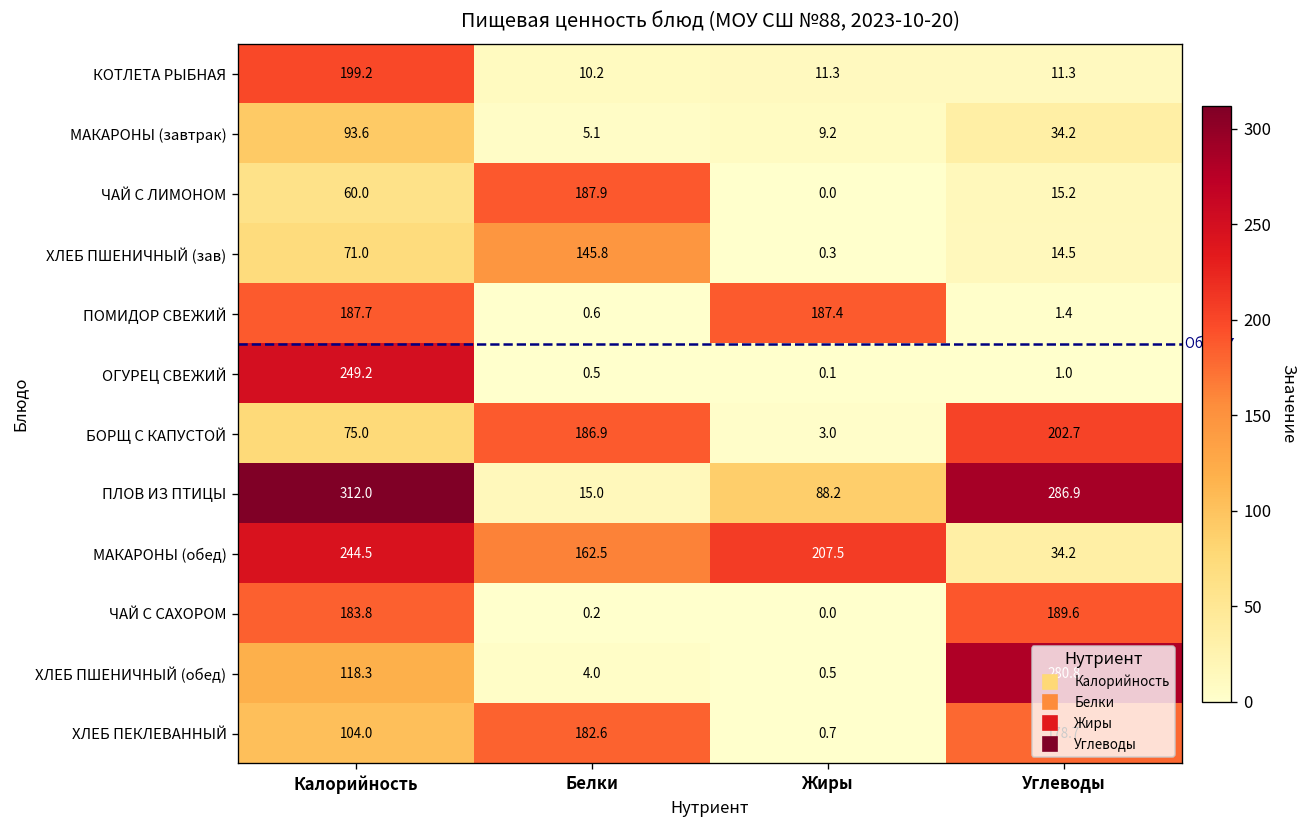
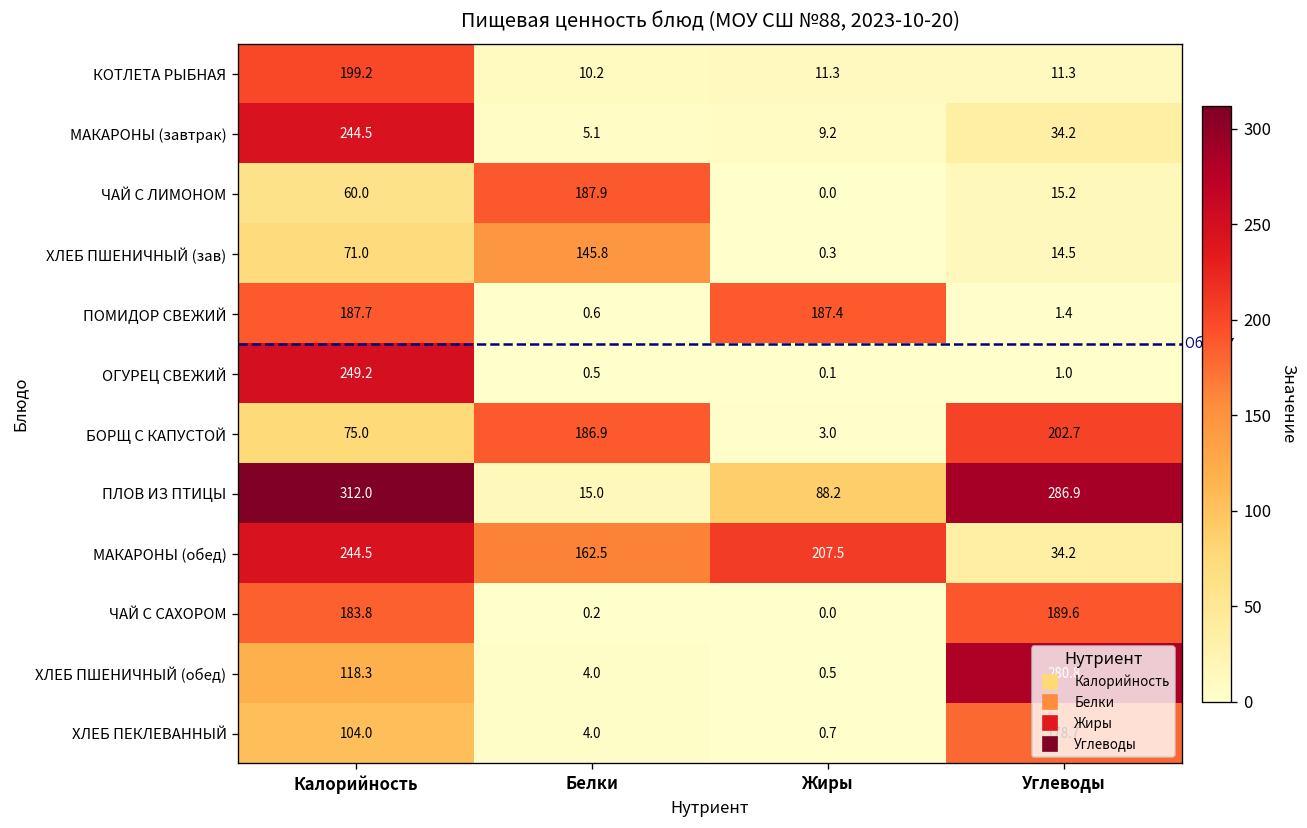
МАКАРОНЫ (завтрак), Калорийность: 93.6 -> 244.5
ХЛЕБ ПЕКЛЕВАННЫЙ, Белки: 182.6 -> 4.0
